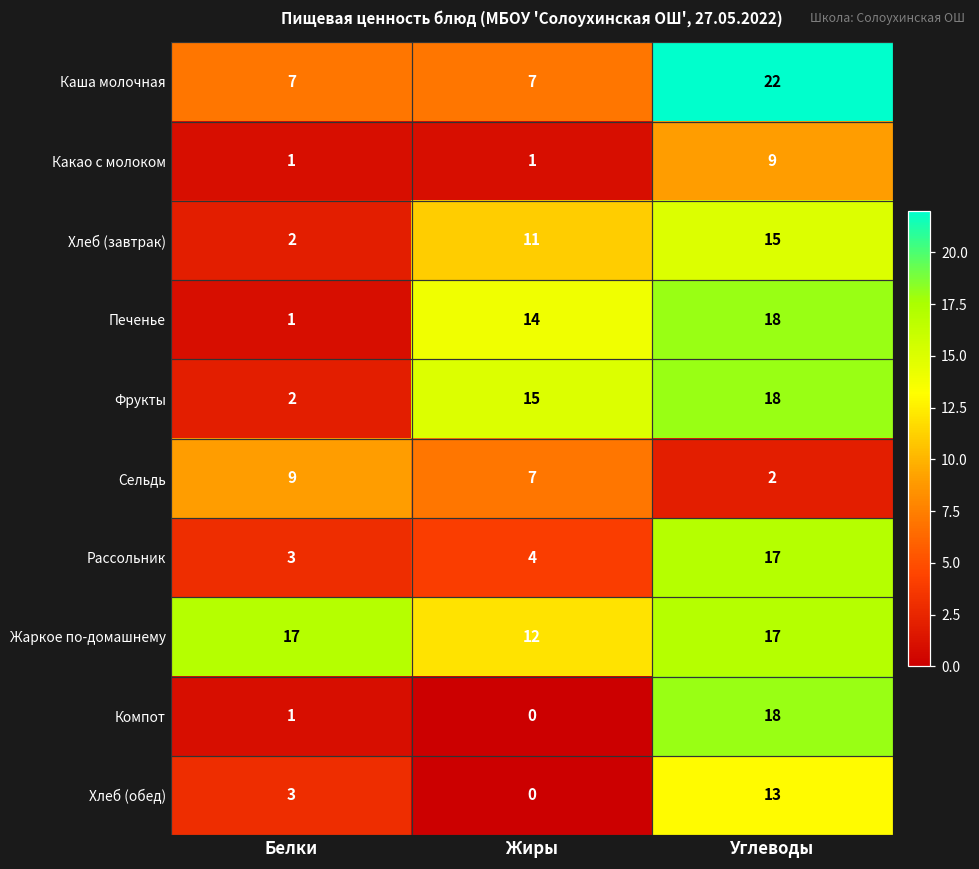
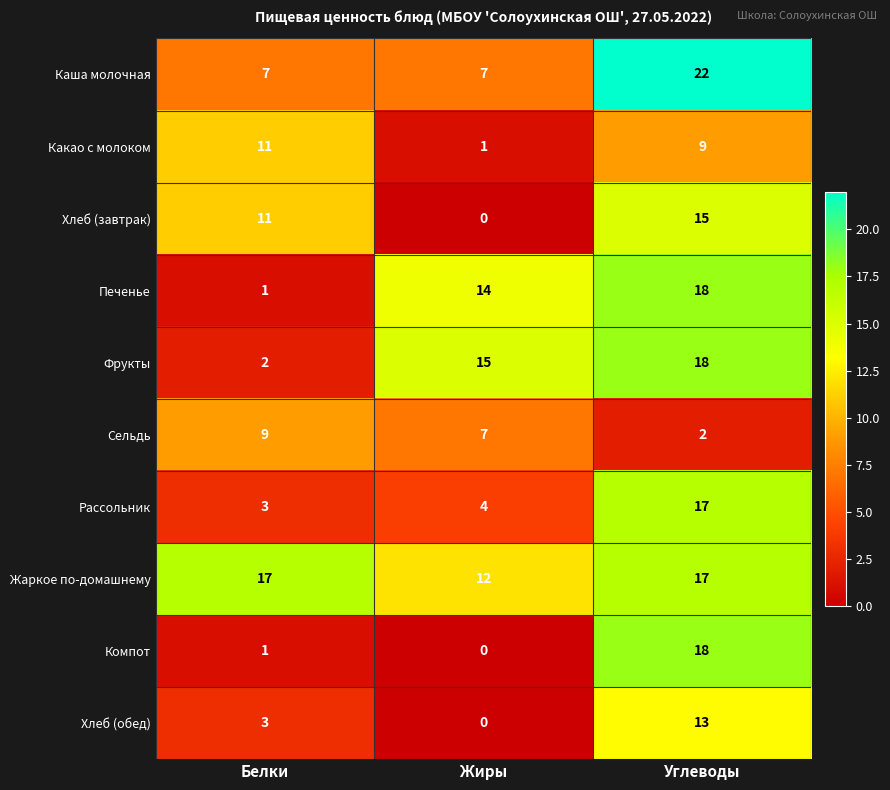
Какао с молоком, Белки: 1 -> 11
Хлеб (завтрак), Белки: 2 -> 11
Хлеб (завтрак), Жиры: 11 -> 0
